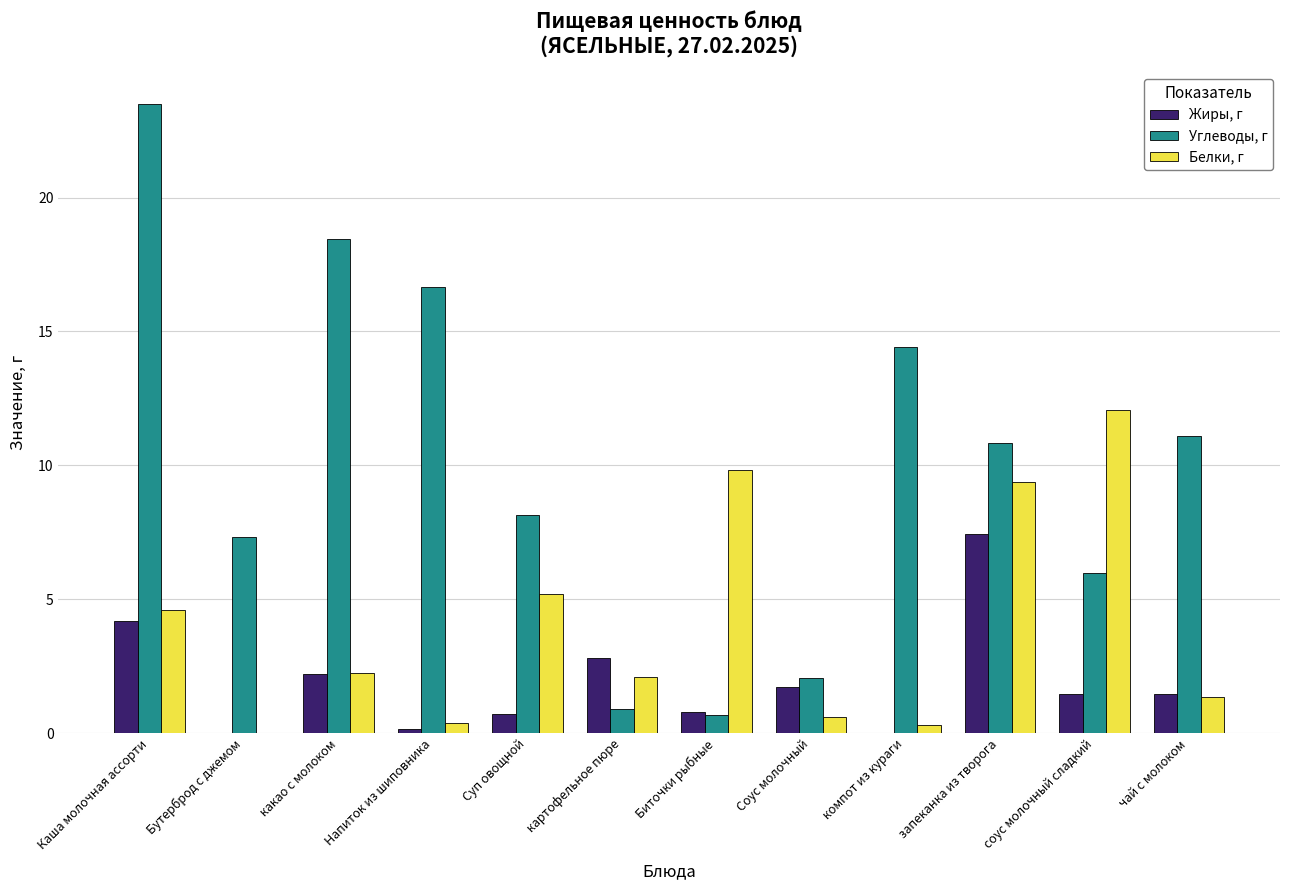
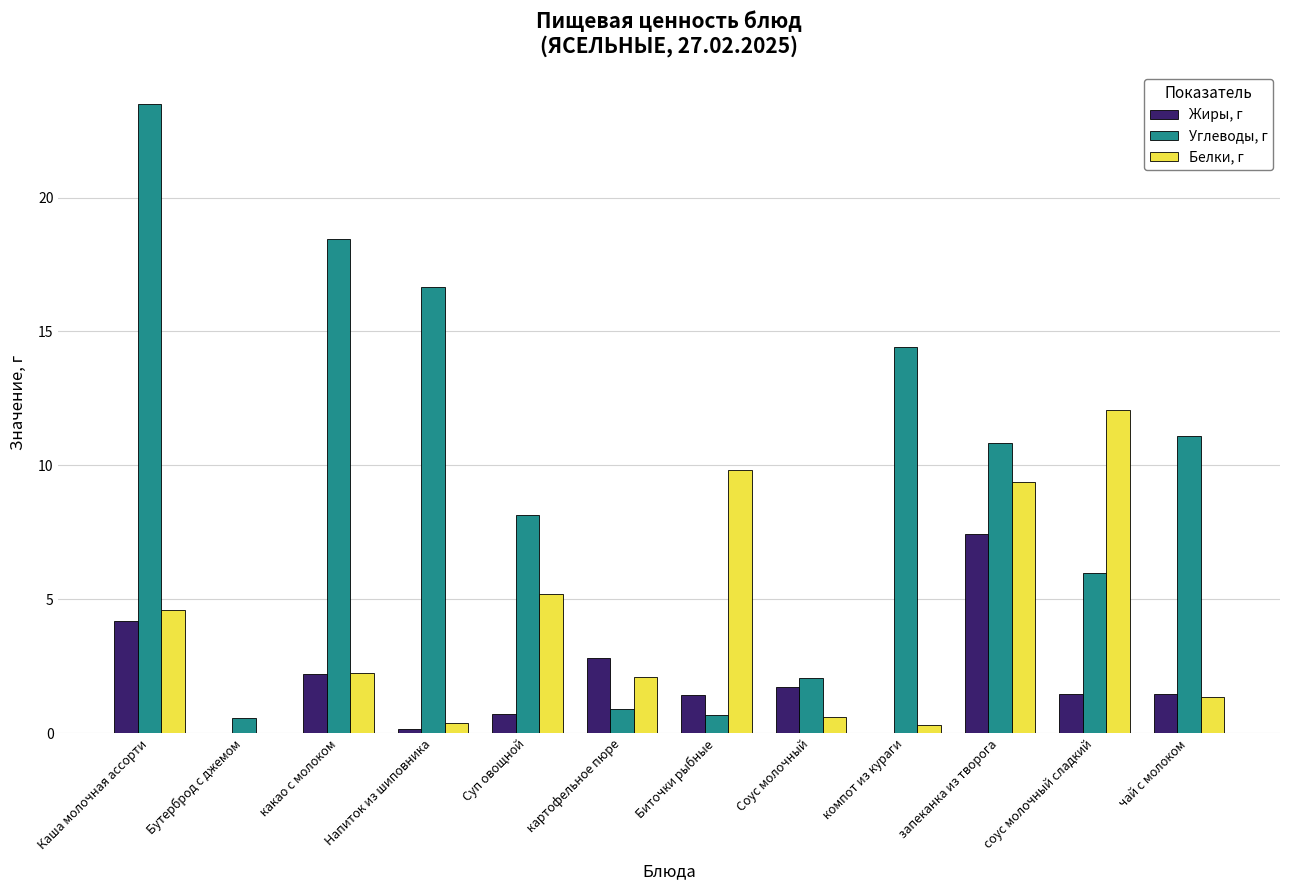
Углеводы, г, Бутерброд с джемом: 7.3 -> 0.6
Жиры, г, Биточки рыбные: 0.8 -> 1.4
